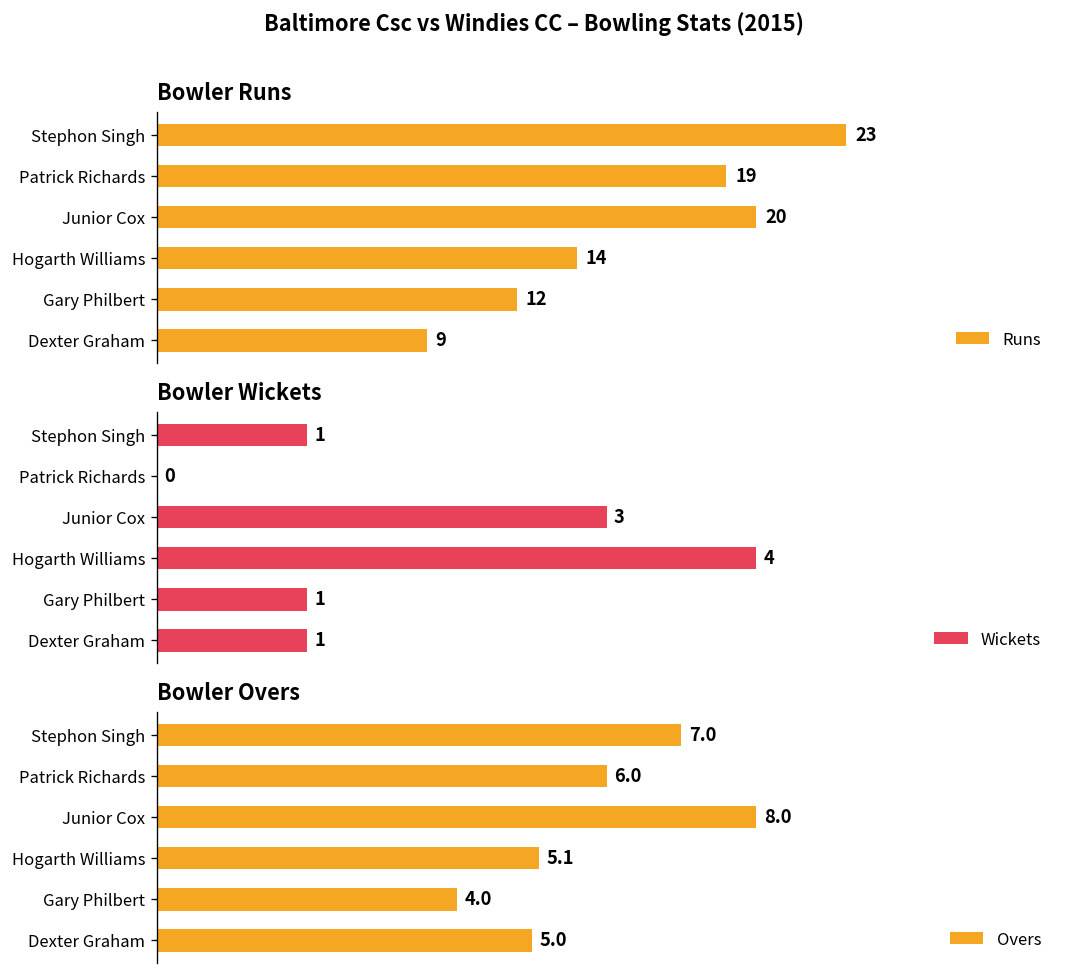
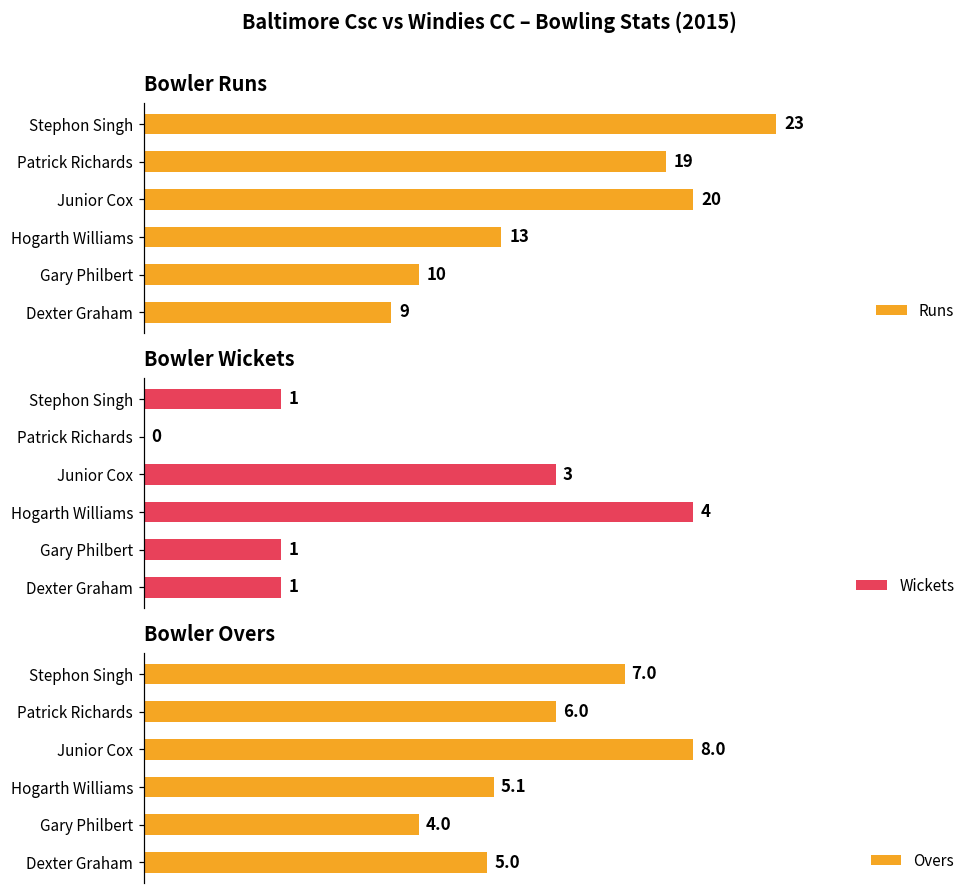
Bowler Runs, Hogarth Williams: 14 -> 13
Bowler Runs, Gary Philbert: 12 -> 10
